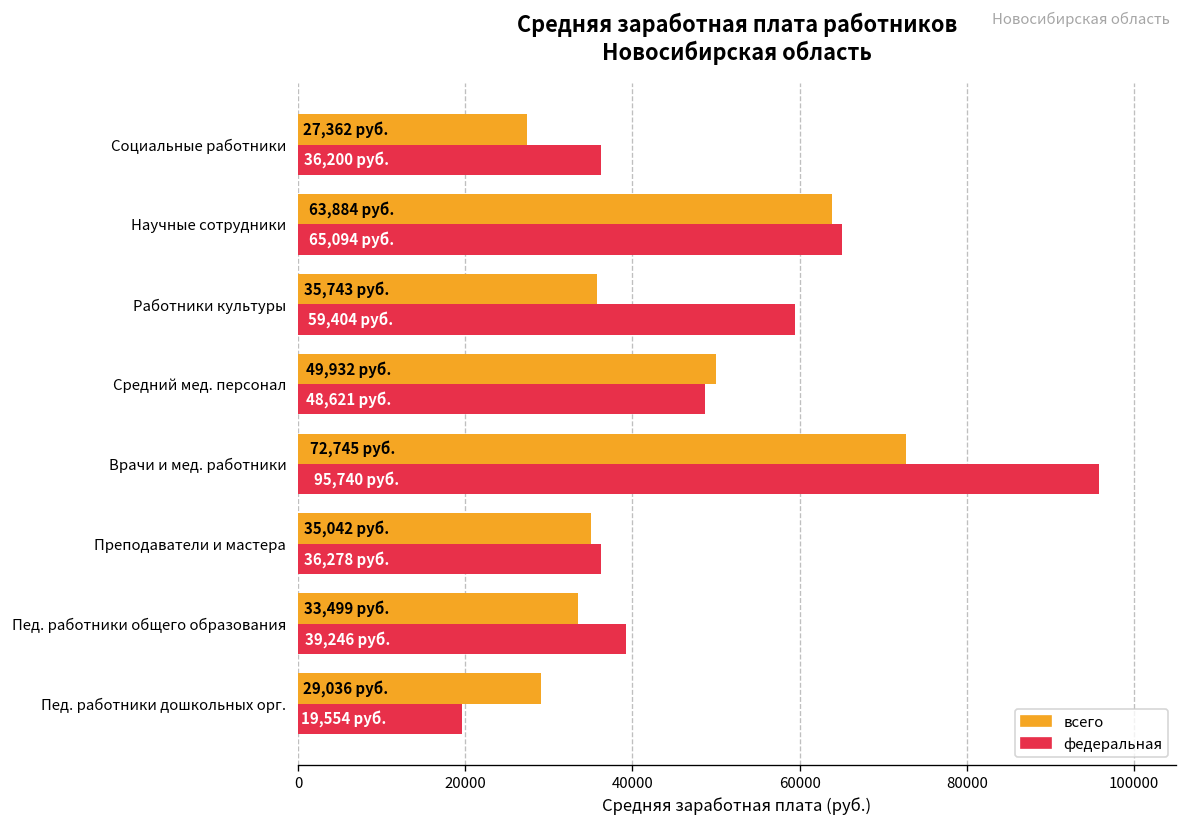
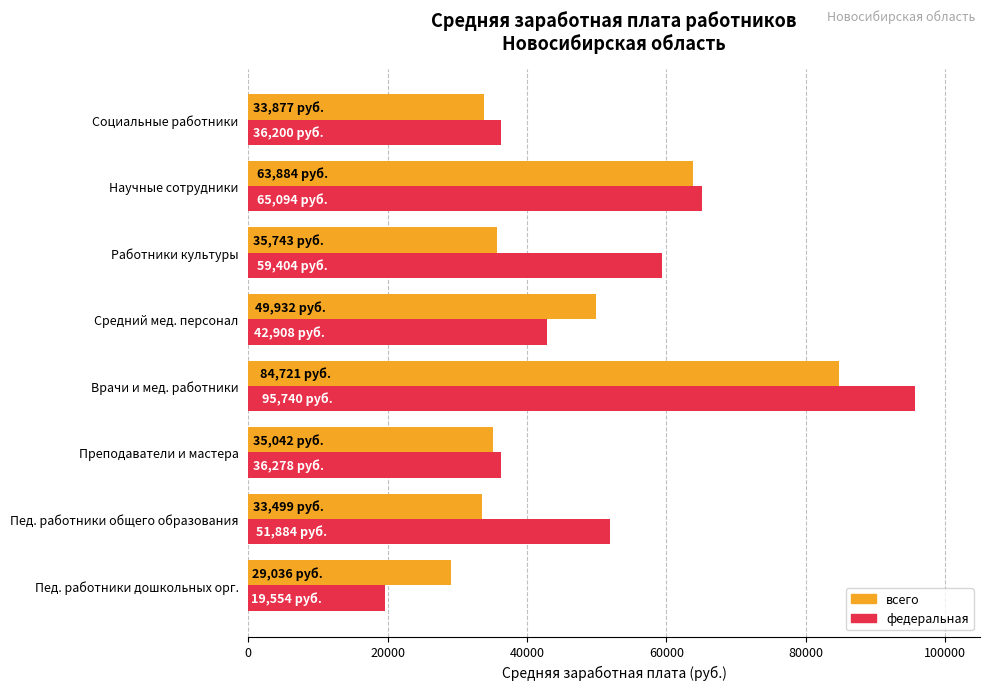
всего, Социальные работники: 27,362 -> 33,877
федеральная, Средний мед. персонал: 48,621 -> 42,908
всего, Врачи и мед. работники: 72,745 -> 84,721
федеральная, Пед. работники общего образования: 39,246 -> 51,884
